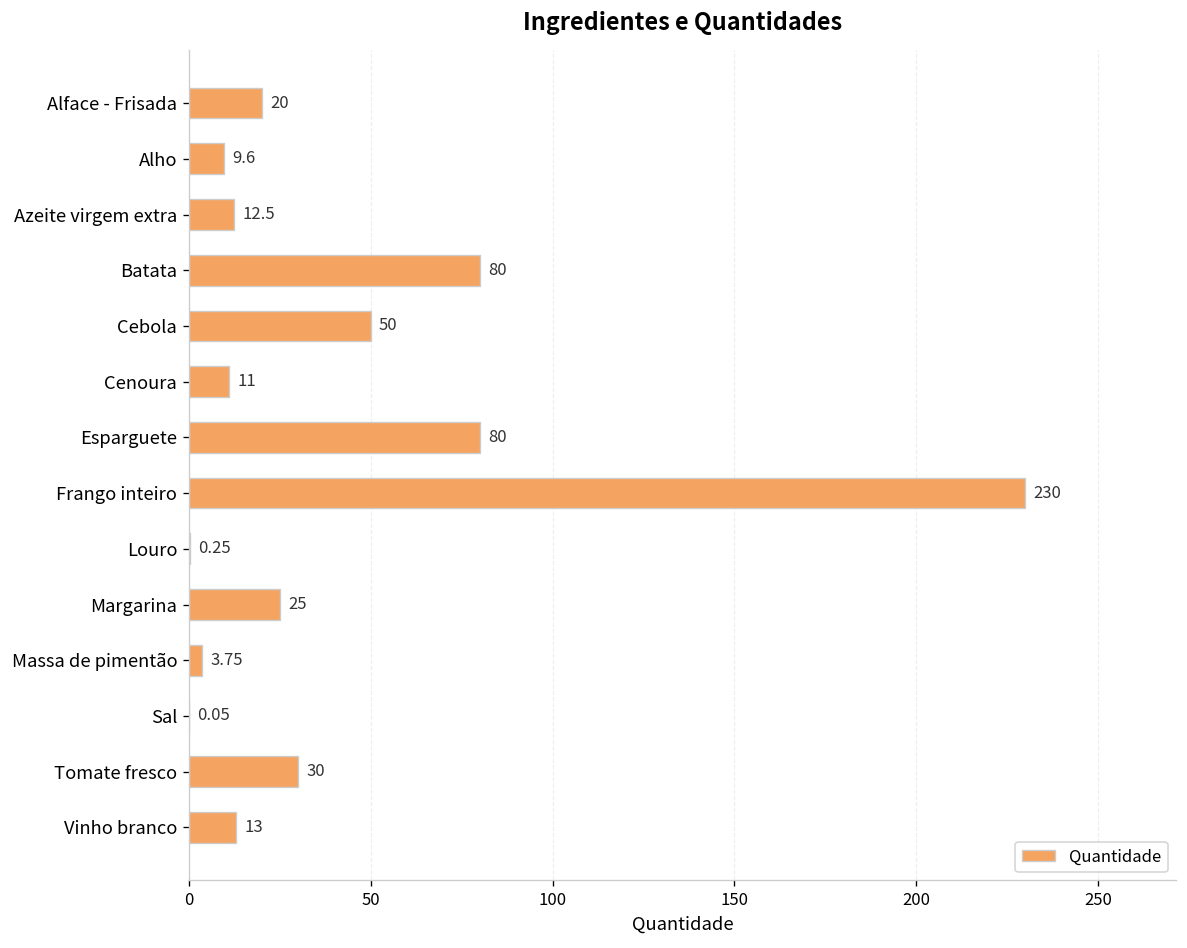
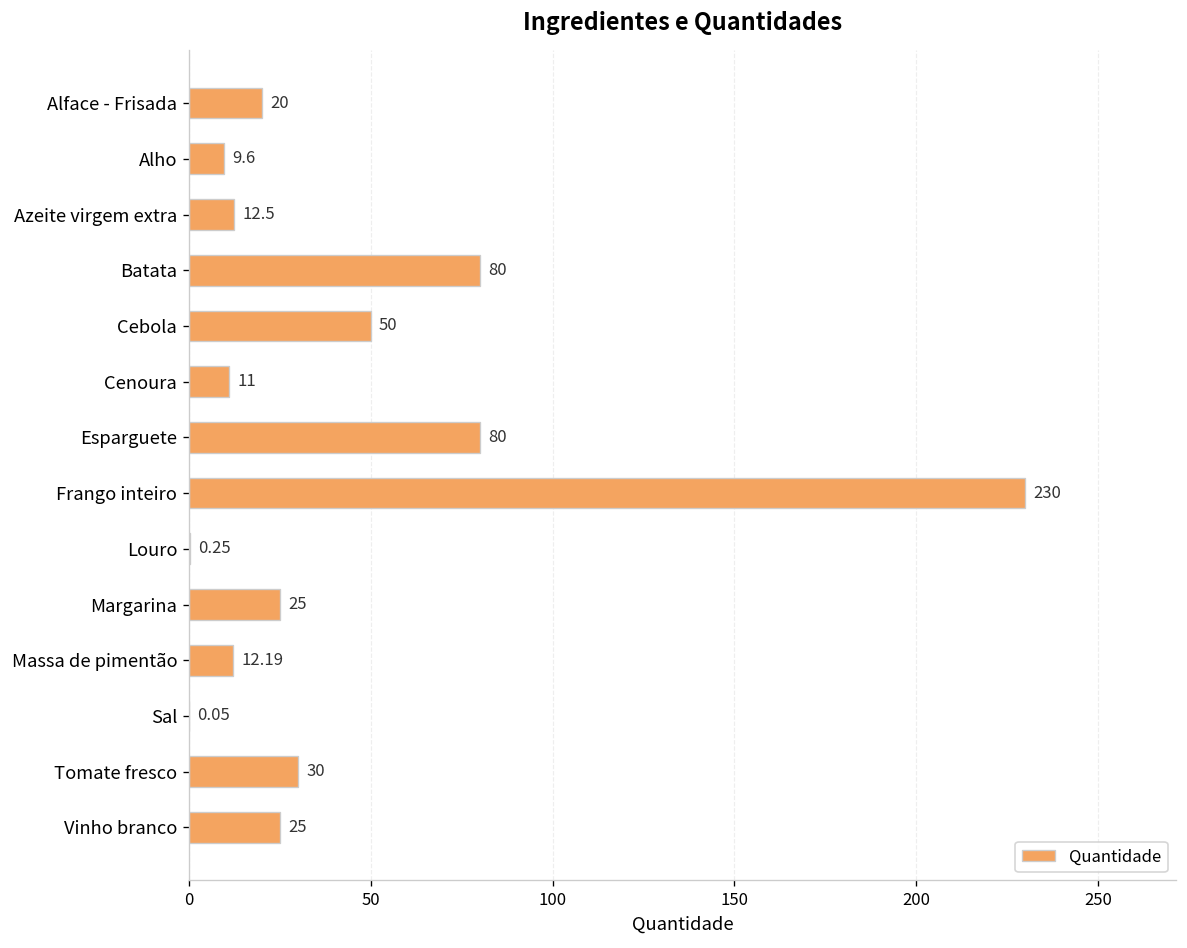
Massa de pimentão: 3.75 -> 12.19
Vinho branco: 13 -> 25
